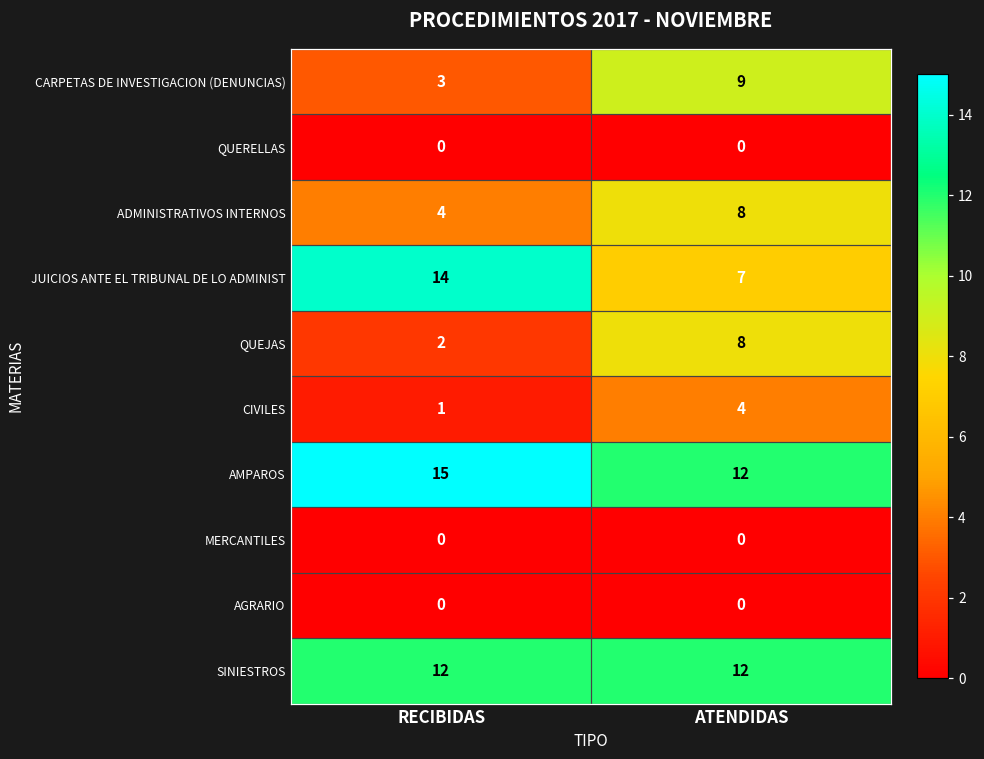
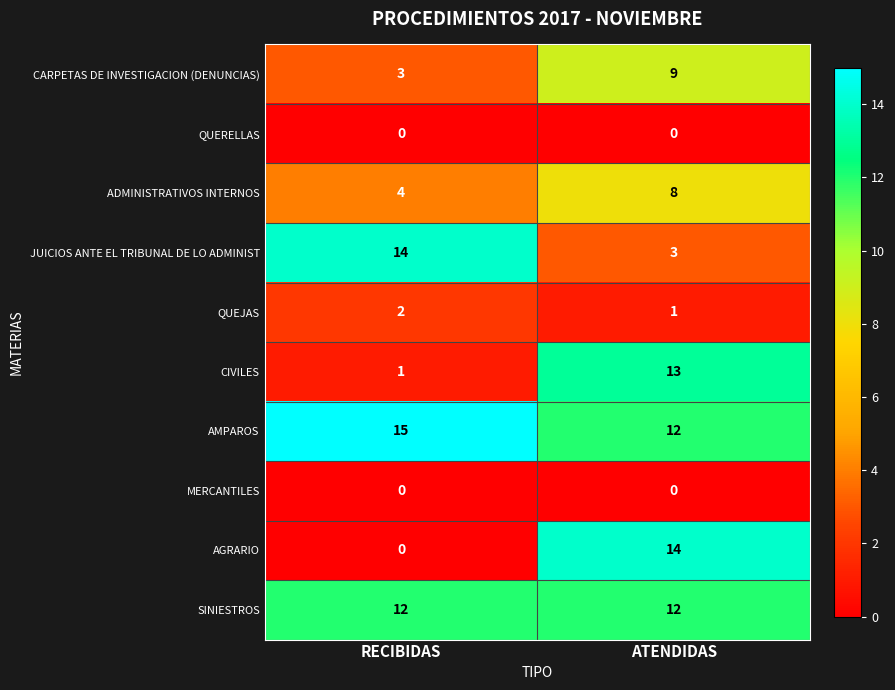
JUICIOS ANTE EL TRIBUNAL DE LO ADMINIST, ATENDIDAS: 7 -> 3
QUEJAS, ATENDIDAS: 8 -> 1
CIVILES, ATENDIDAS: 4 -> 13
AGRARIO, ATENDIDAS: 0 -> 14
